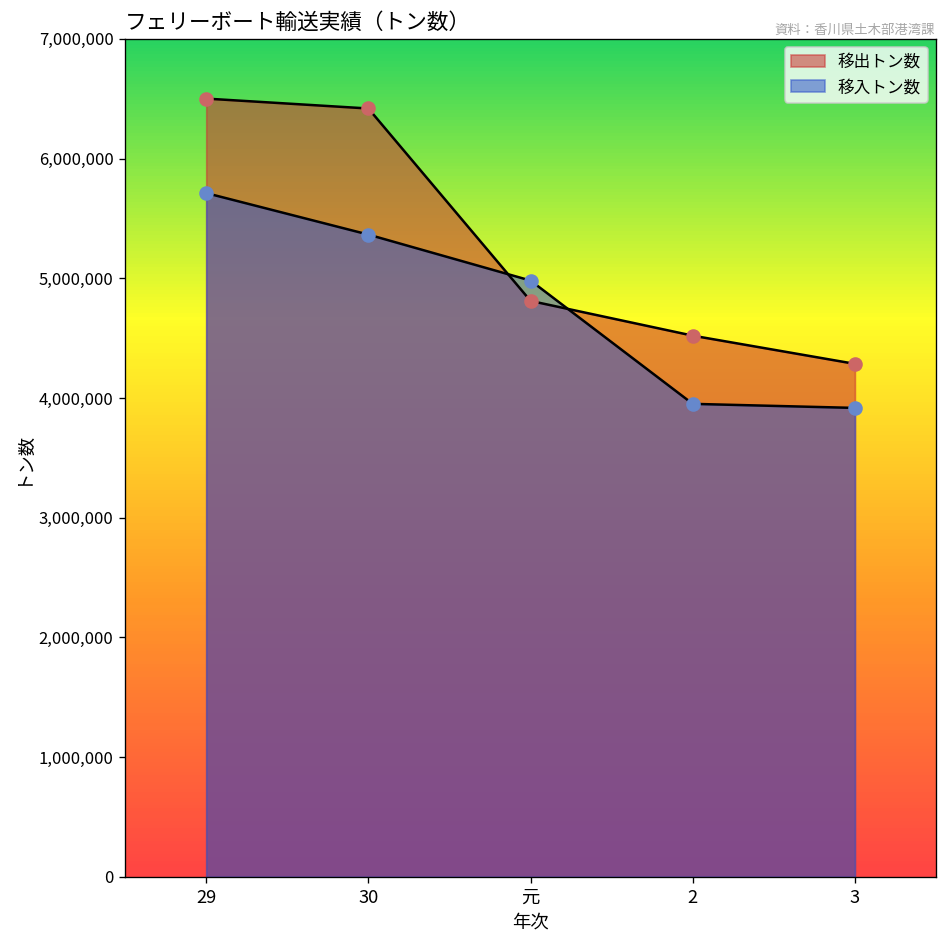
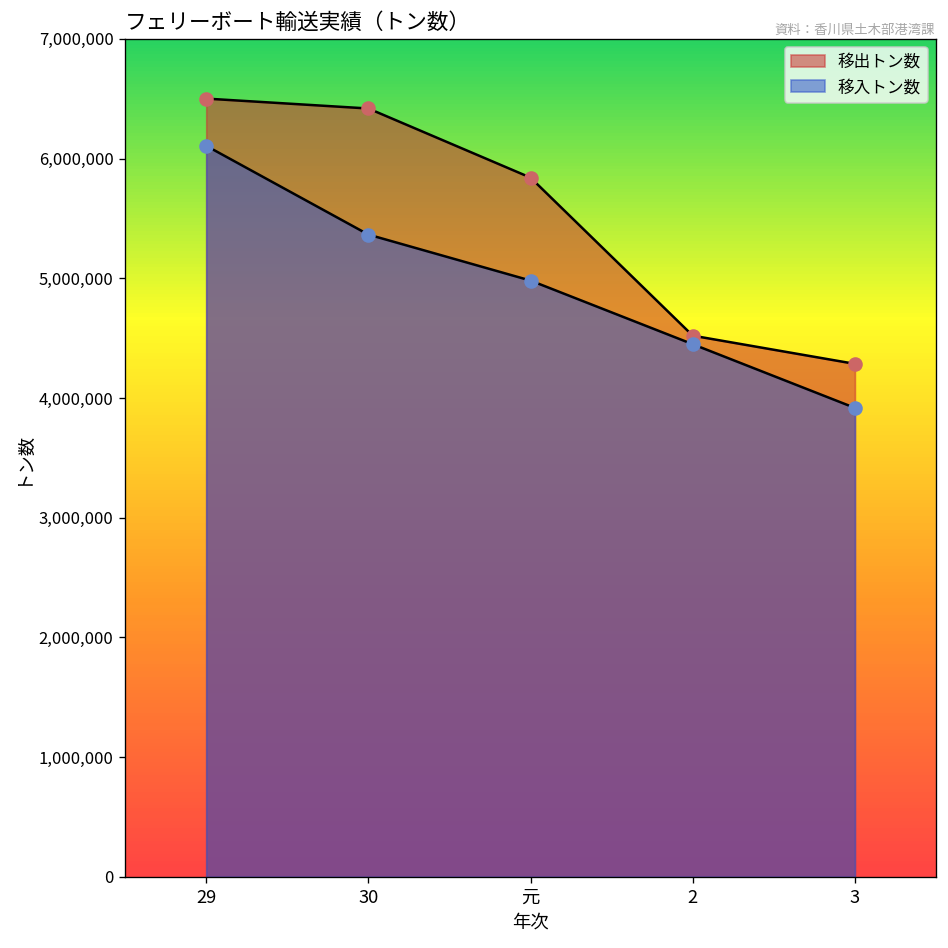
移入トン数, 29: 5,700,000 -> 6,100,000
移出トン数, 元: 4,800,000 -> 5,800,000
移入トン数, 2: 4,000,000 -> 4,400,000
